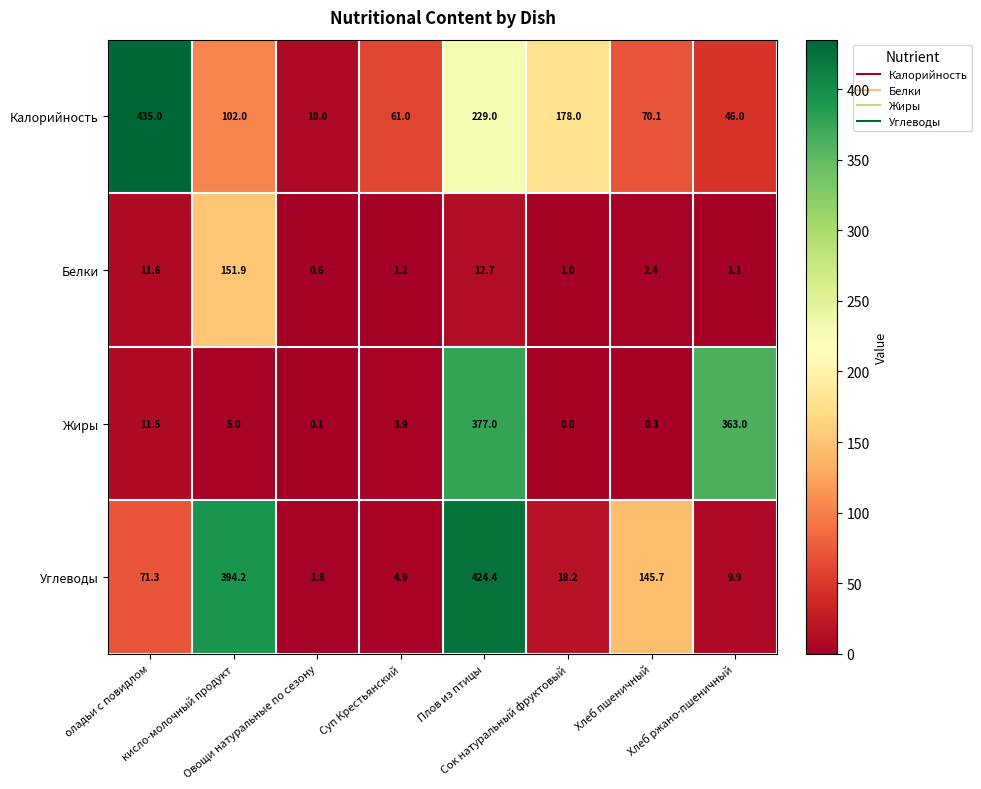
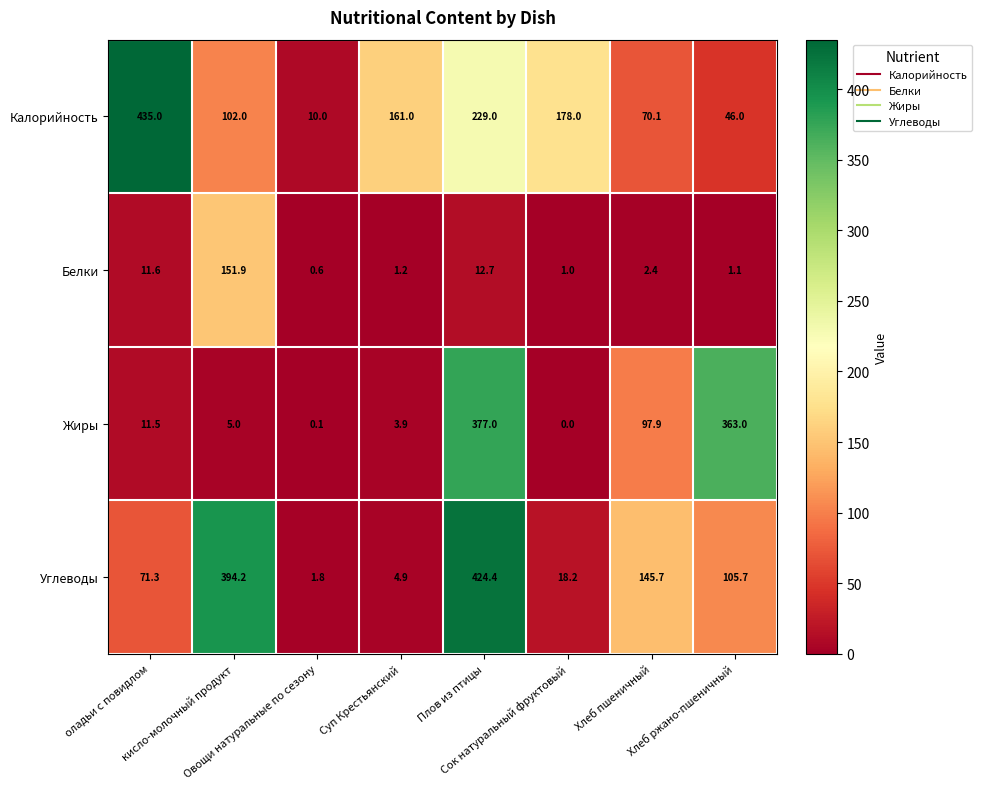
Калорийность, Суп Крестьянский: 61.0 -> 161.0
Жиры, Хлеб пшеничный: 0.3 -> 97.9
Углеводы, Хлеб ржано-пшеничный: 9.9 -> 105.7
